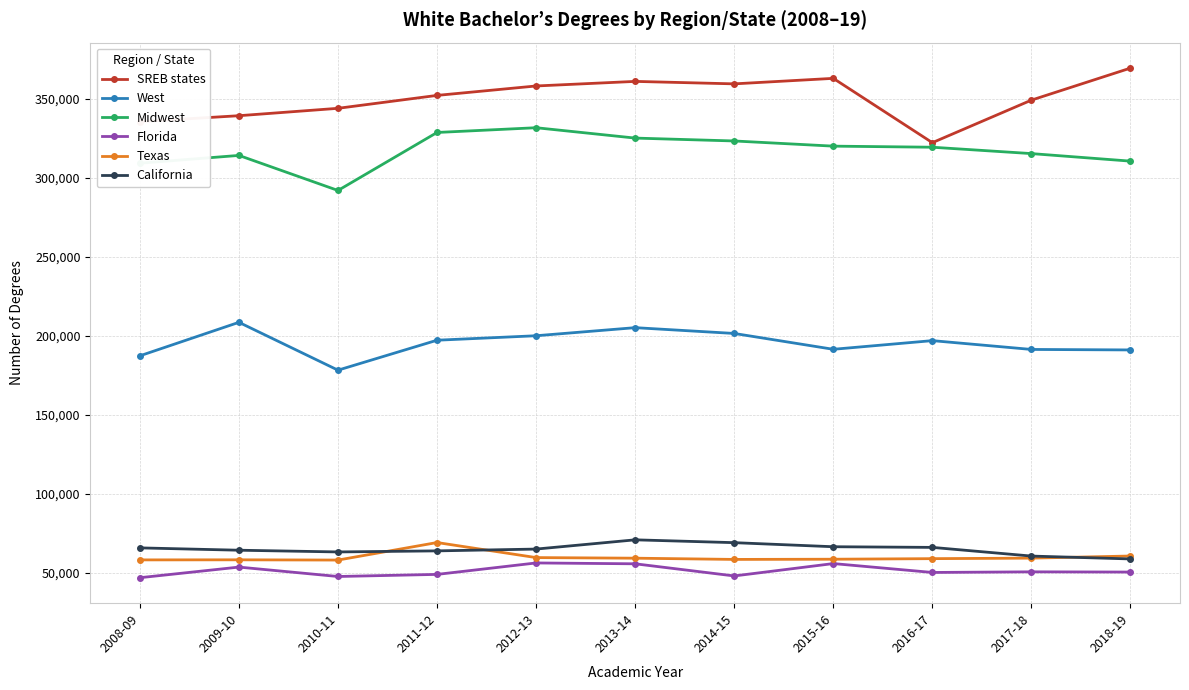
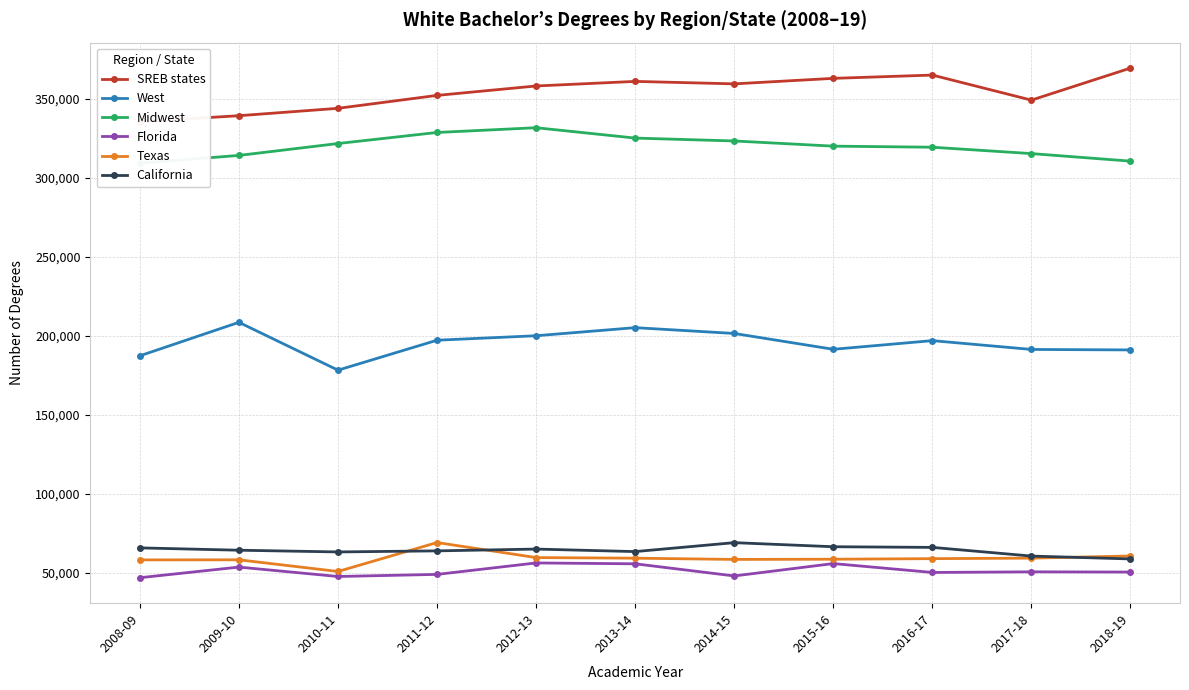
Midwest, 2010-11: 292,000 -> 322,000
Texas, 2010-11: 58,000 -> 51,000
California, 2013-14: 71,000 -> 63,000
SREB states, 2016-17: 322,000 -> 365,000
